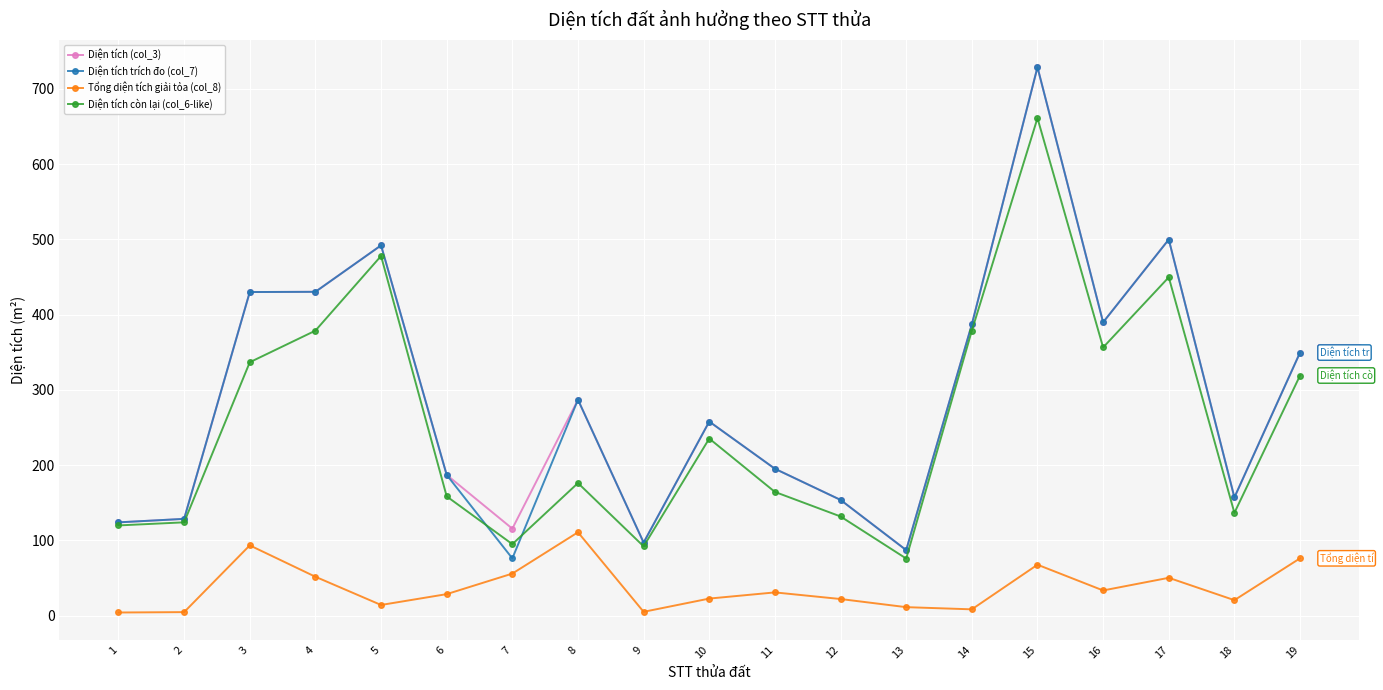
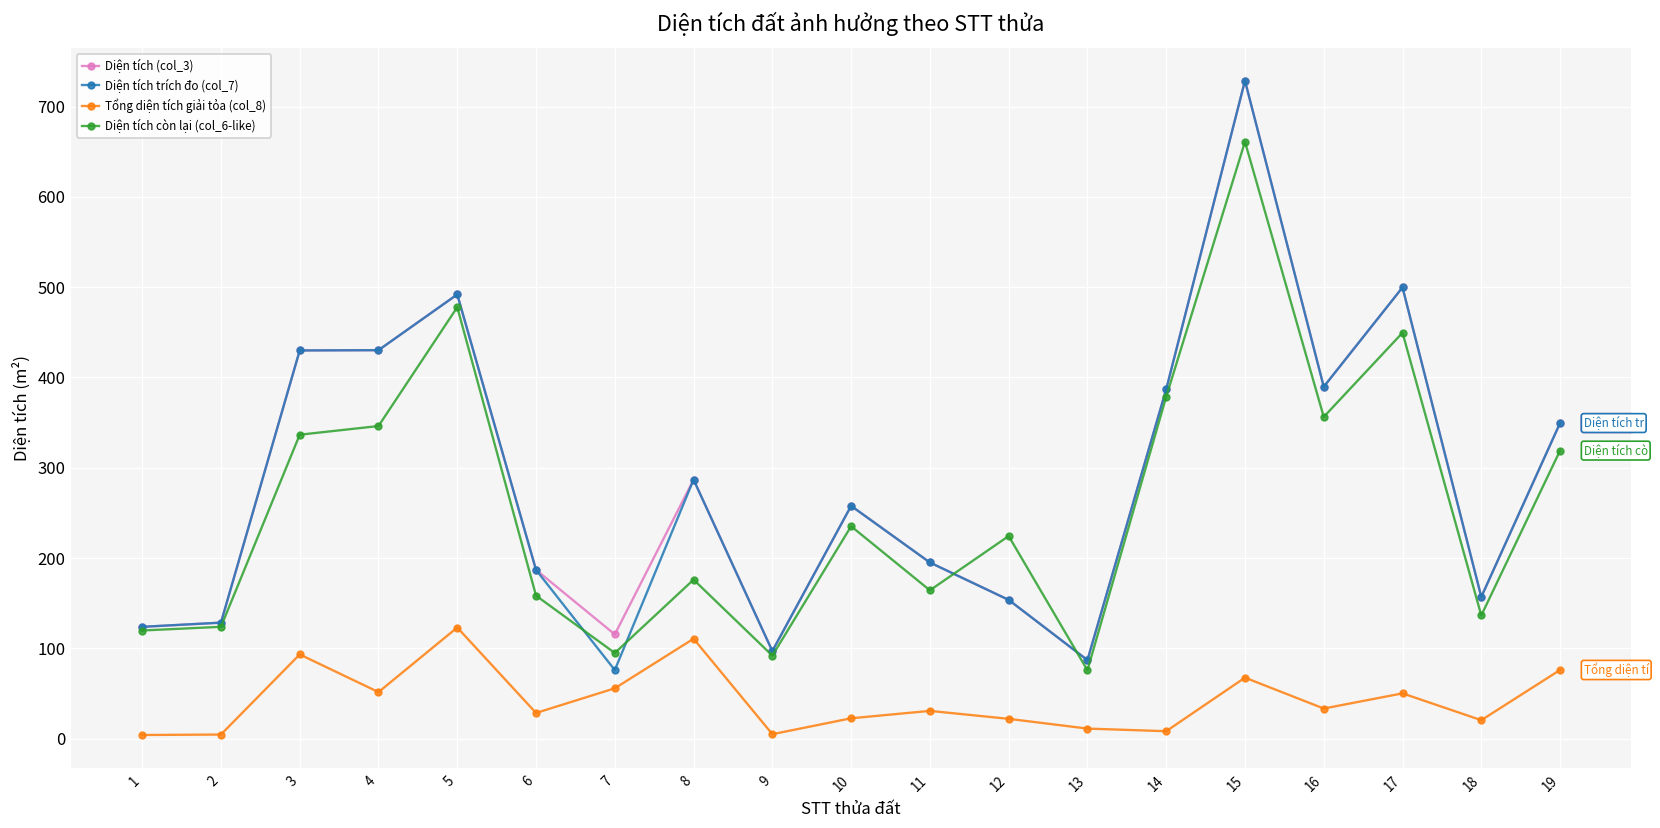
Diện tích còn lại (col_6-like), 4: 380 -> 350
Tổng diện tích giải tỏa (col_8), 5: 10 -> 120
Diện tích còn lại (col_6-like), 12: 130 -> 220
